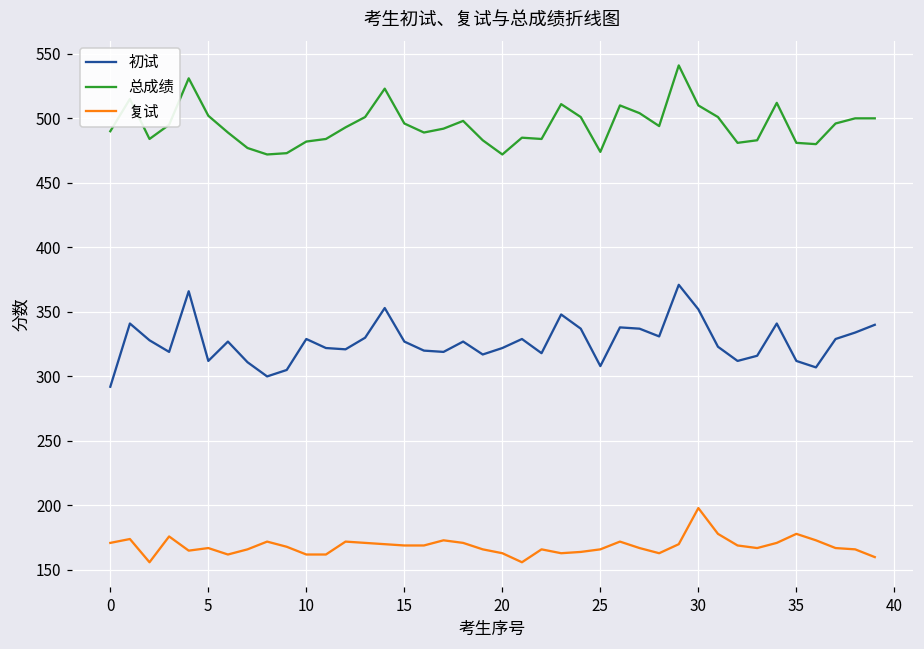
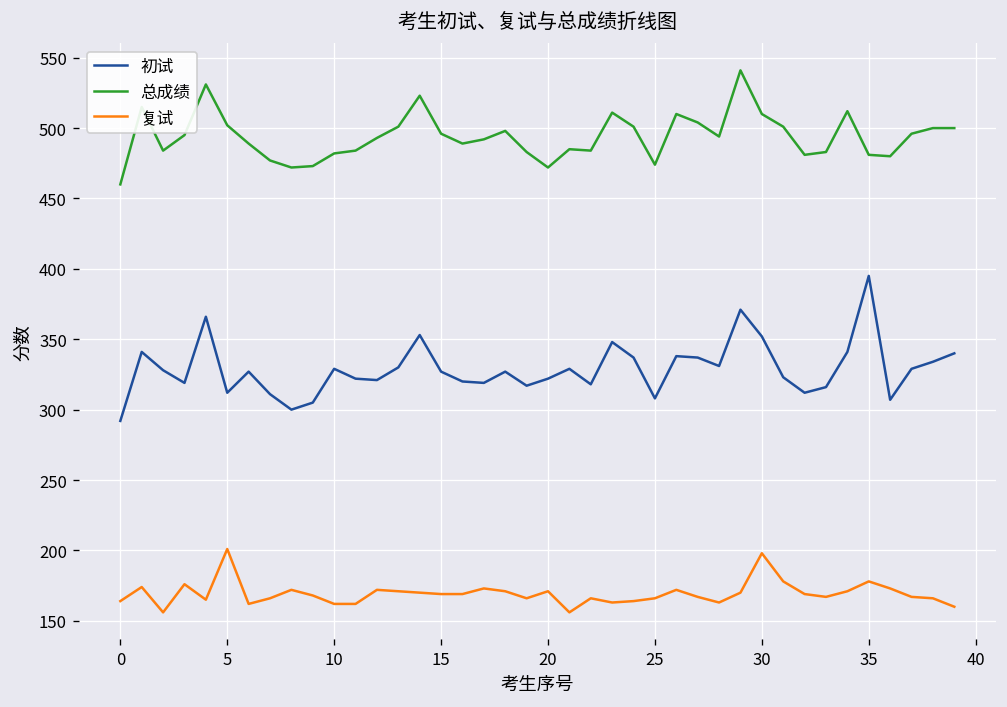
总成绩, 0: 490 -> 460
复试, 0: 171 -> 164
复试, 5: 167 -> 201
复试, 20: 163 -> 171
初试, 35: 312 -> 395
